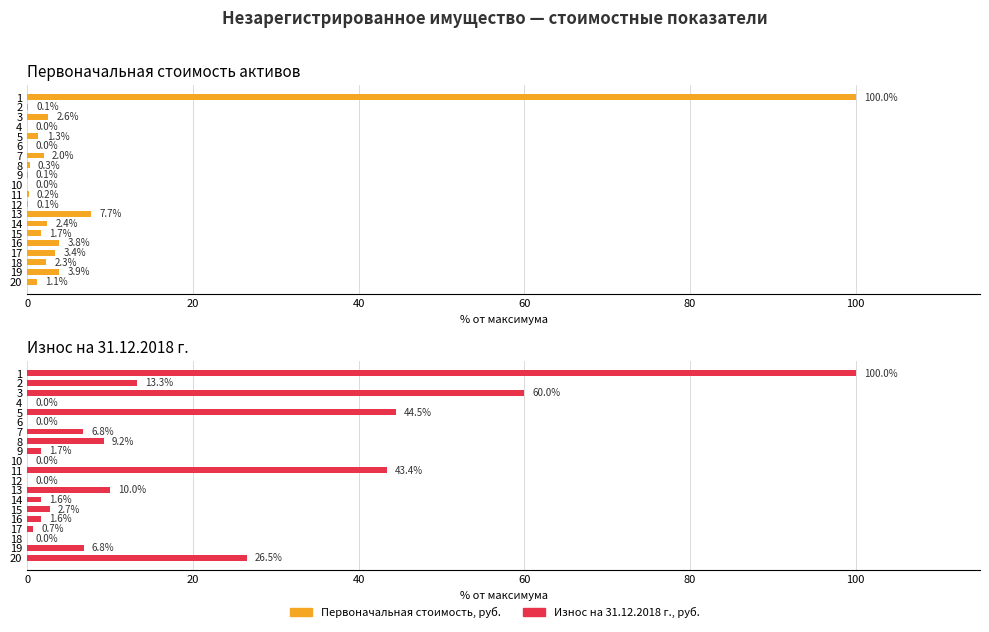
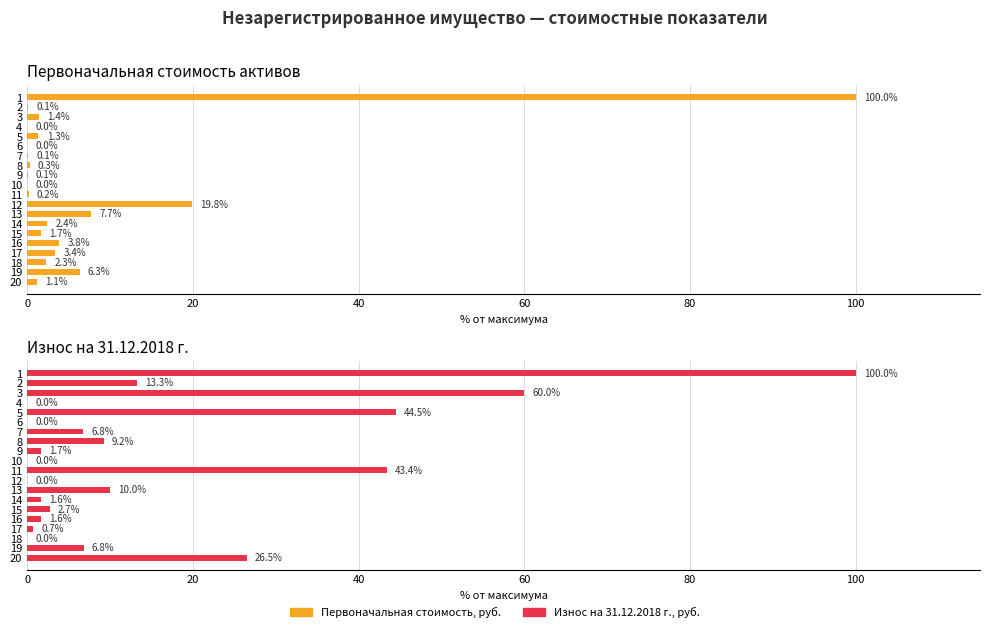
Первоначальная стоимость активов, 3: 2.6% -> 1.4%
Первоначальная стоимость активов, 7: 2.0% -> 0.1%
Первоначальная стоимость активов, 12: 0.1% -> 19.8%
Первоначальная стоимость активов, 19: 3.9% -> 6.3%
